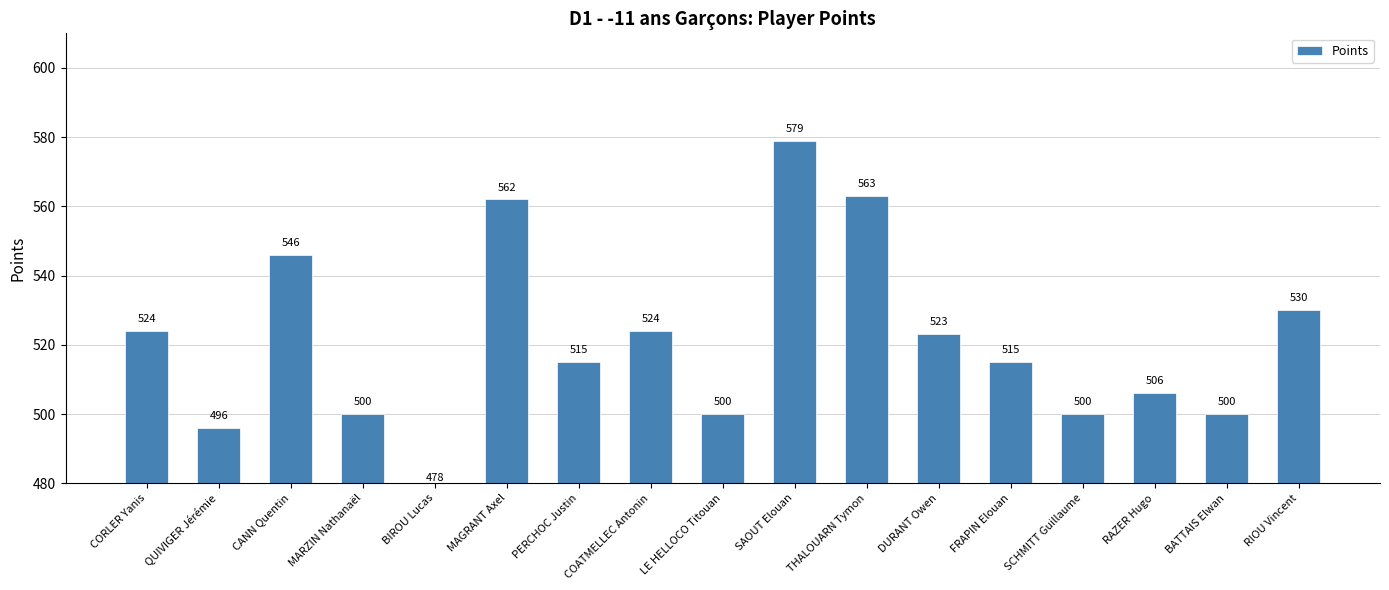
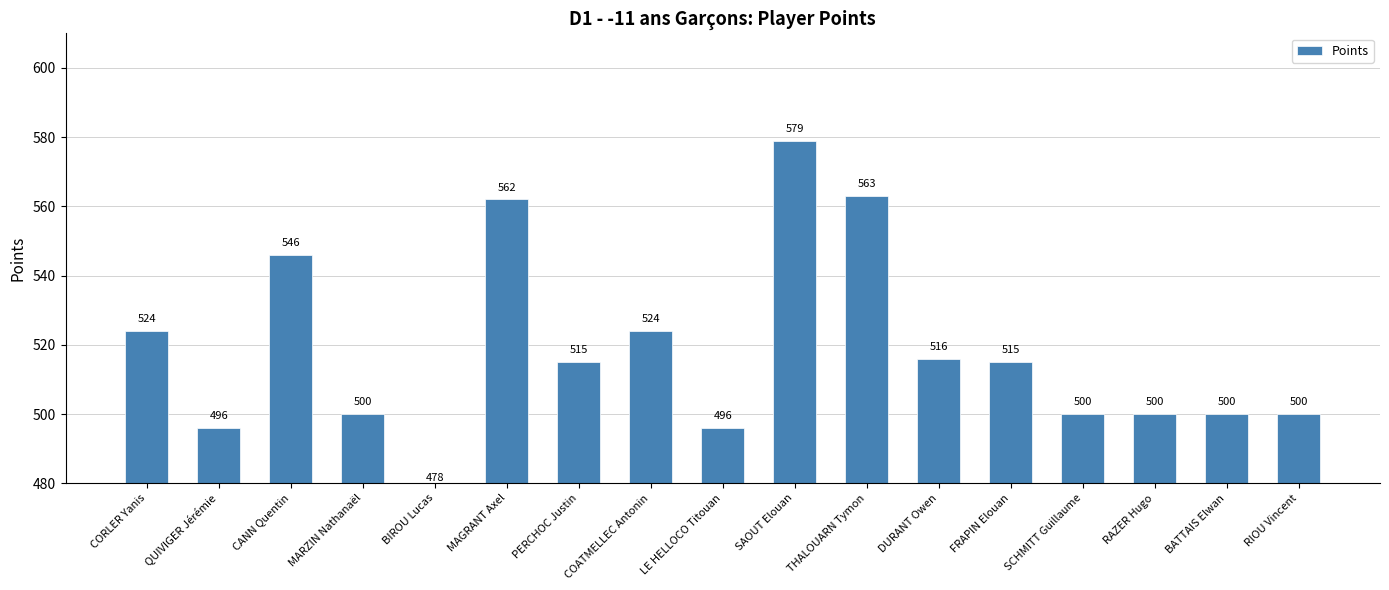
LE HELLOCO Titouan: 500 -> 496
DURANT Owen: 523 -> 516
RAZER Hugo: 506 -> 500
RIOU Vincent: 530 -> 500
